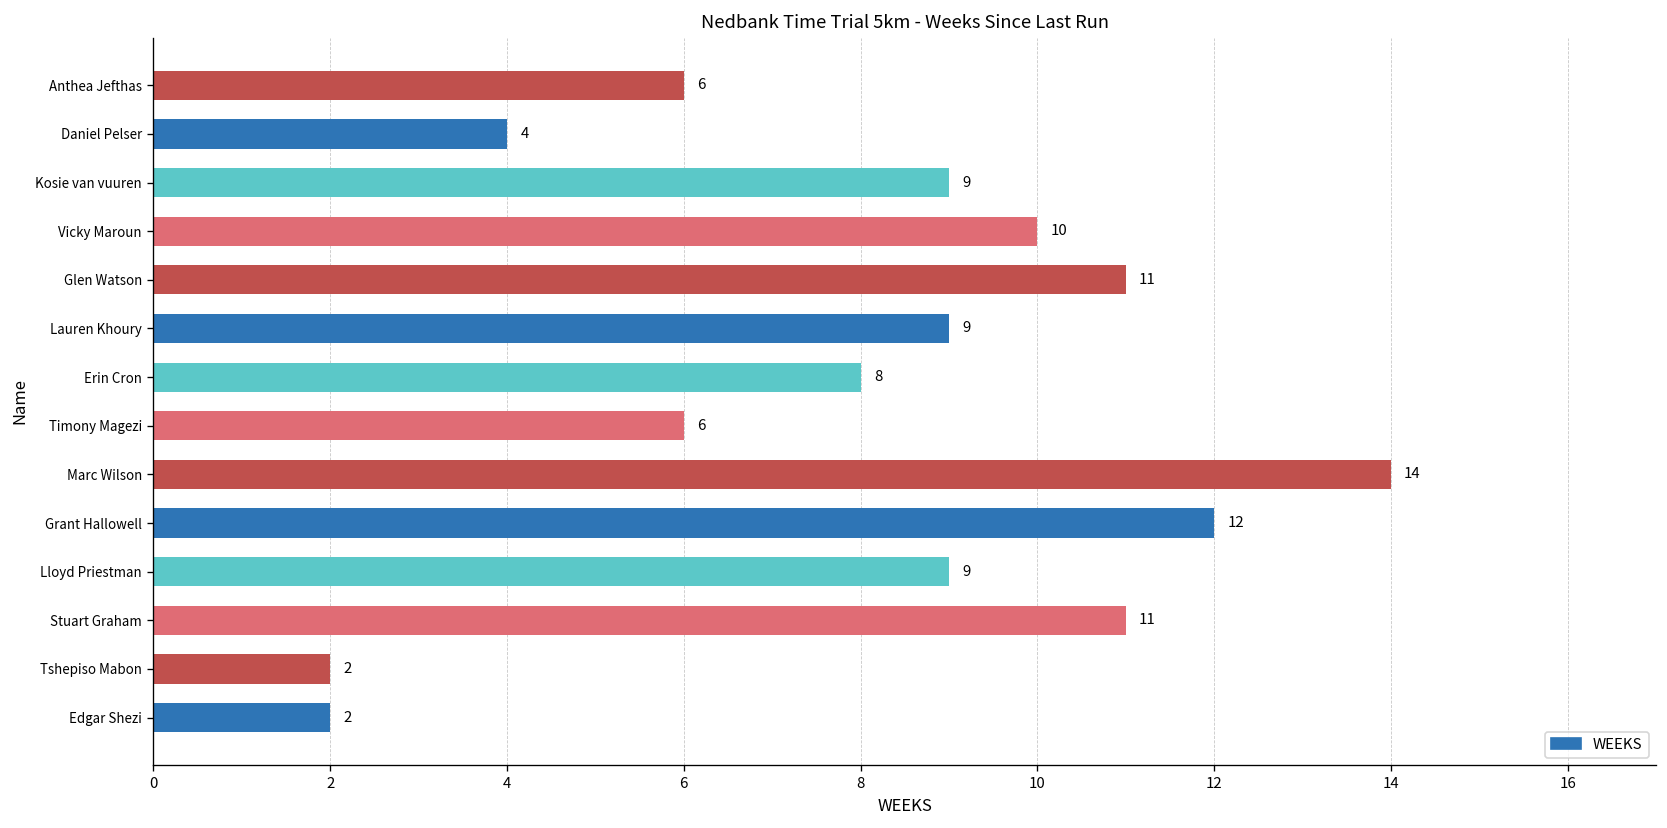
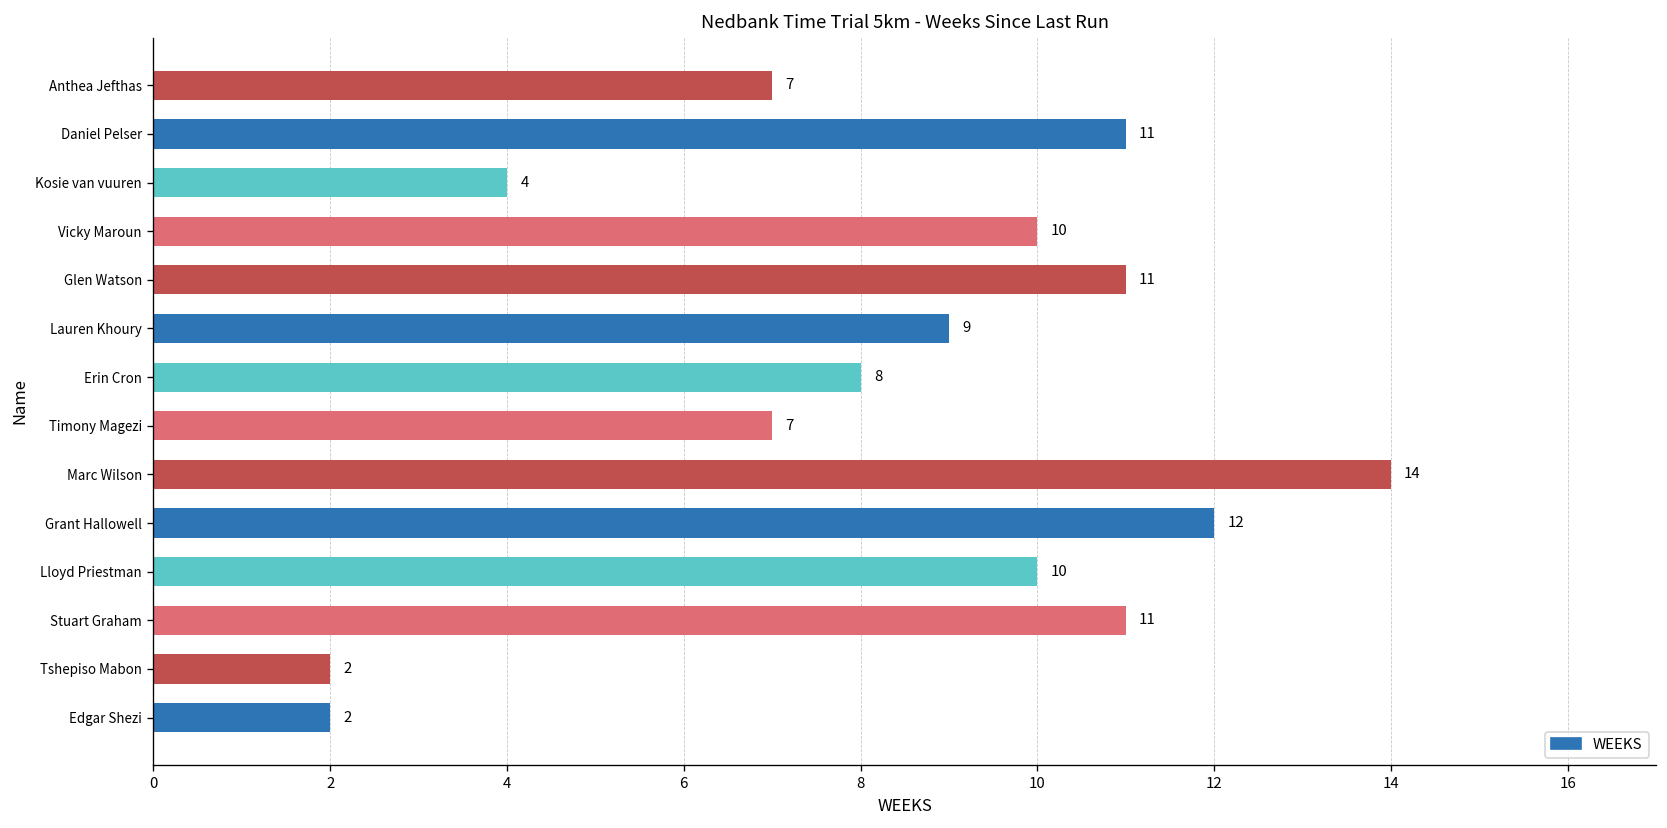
Anthea Jefthas: 6 -> 7
Daniel Pelser: 4 -> 11
Kosie van vuuren: 9 -> 4
Timony Magezi: 6 -> 7
Lloyd Priestman: 9 -> 10
